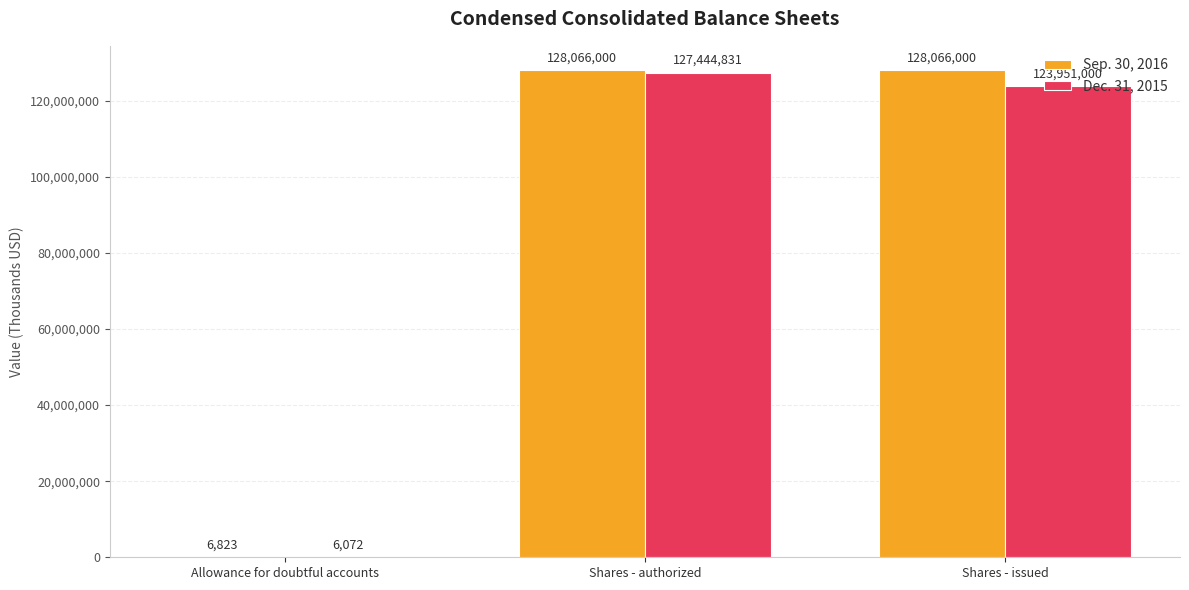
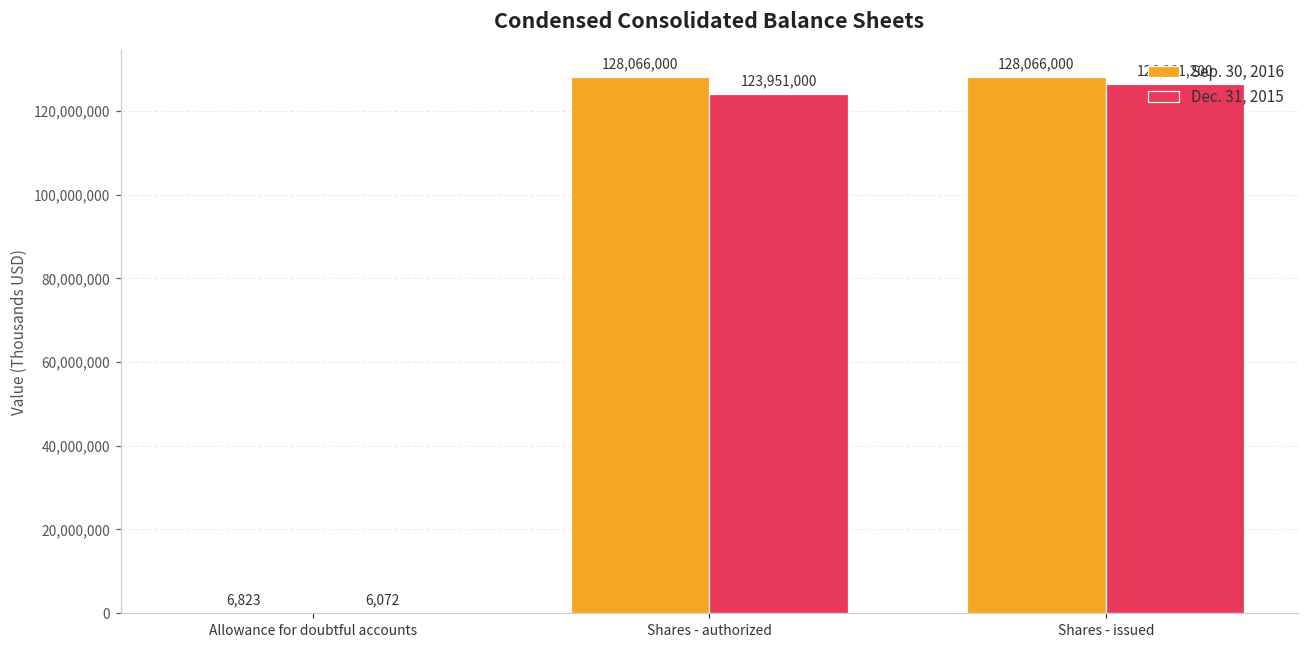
Dec. 31, 2015, Shares - authorized: 127,444,831 -> 123,951,000
Dec. 31, 2015, Shares - issued: 123,951,000 -> 126,381,200
